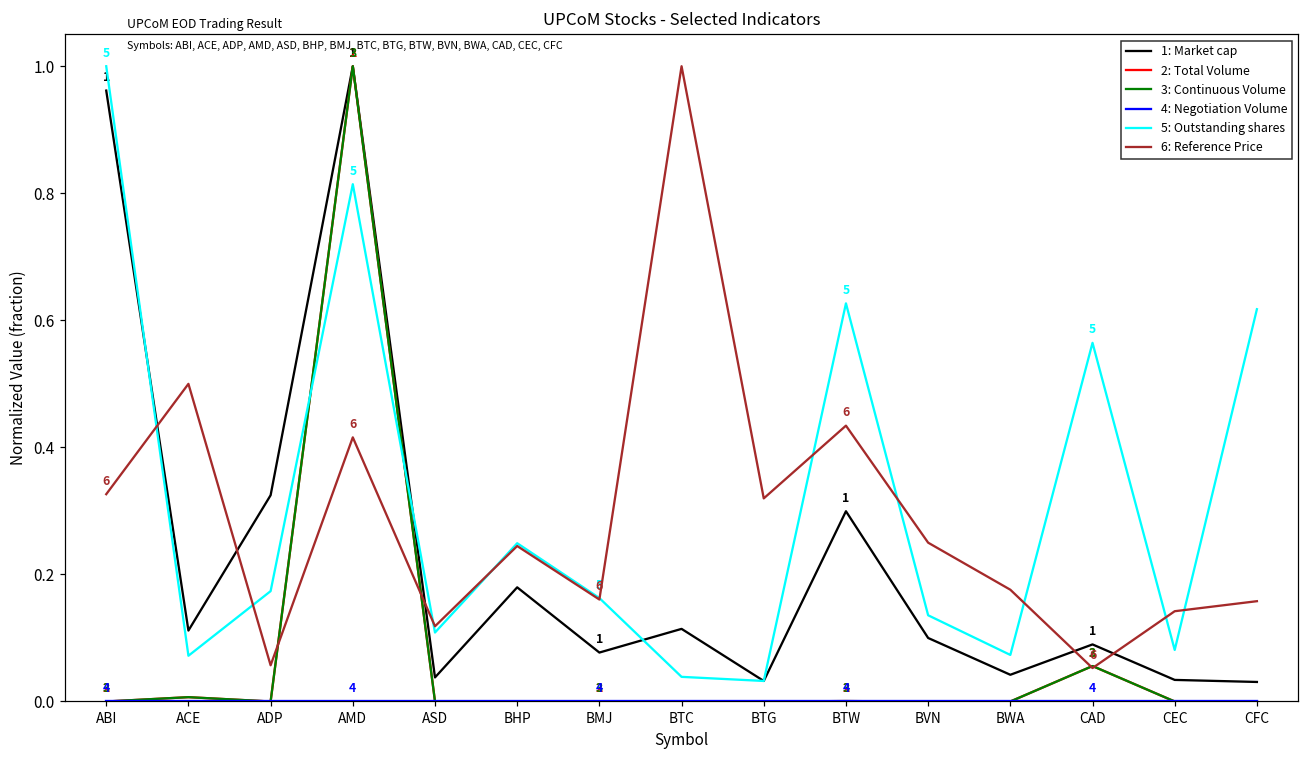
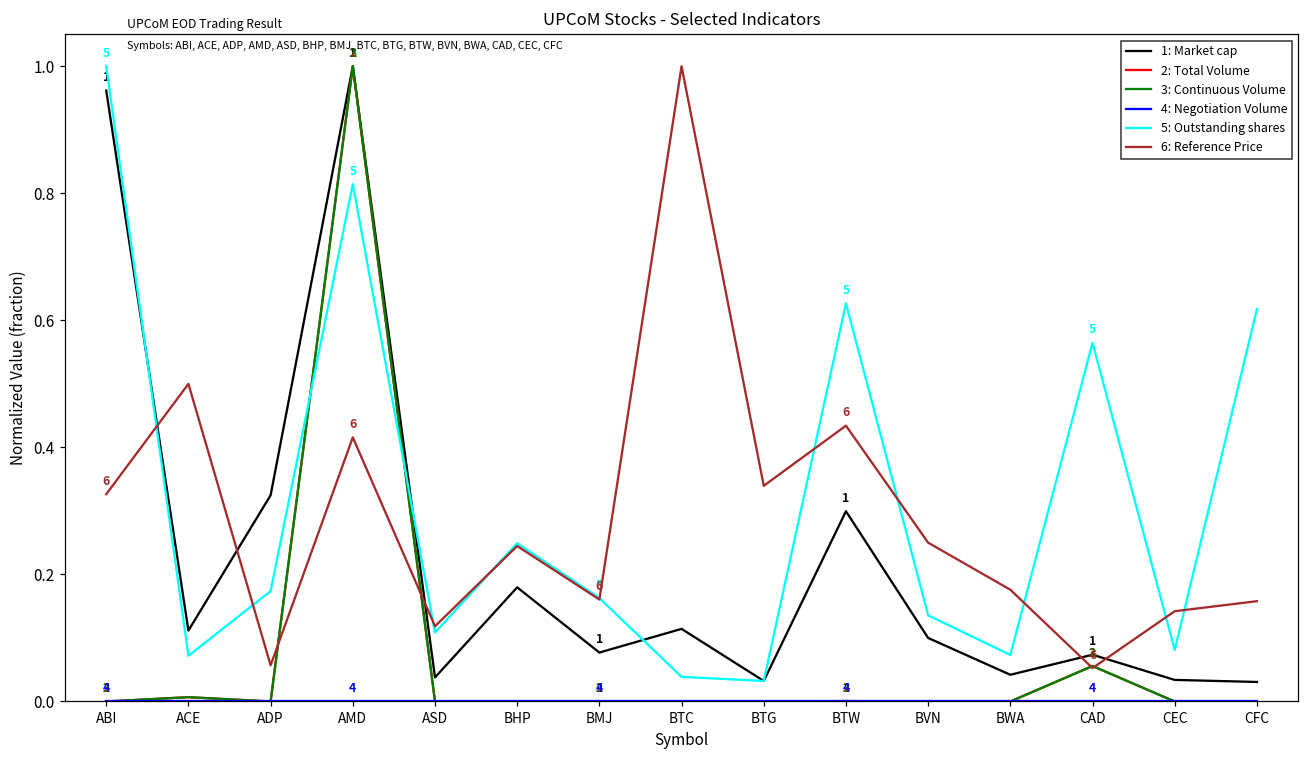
6: Reference Price, BTG: 0.32 -> 0.34
1: Market cap, CAD: 0.09 -> 0.07
